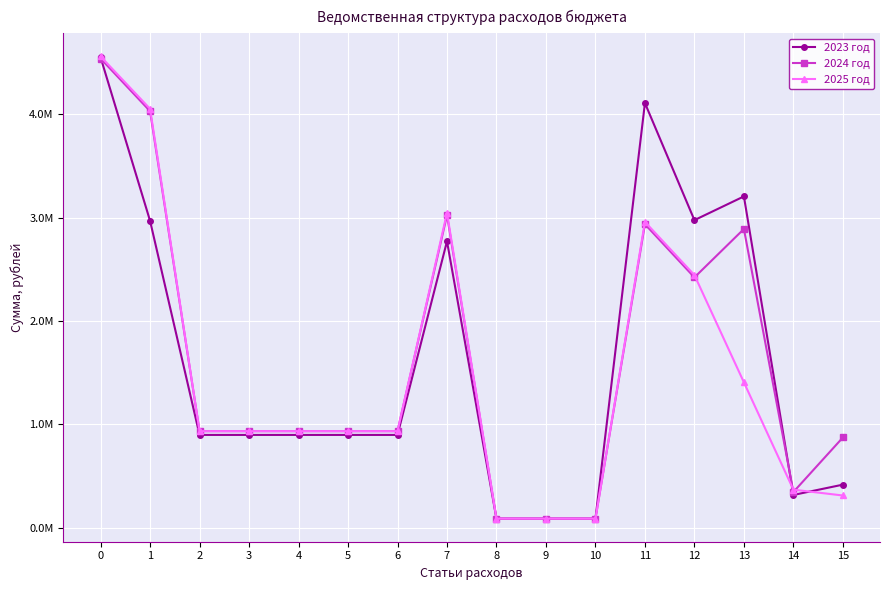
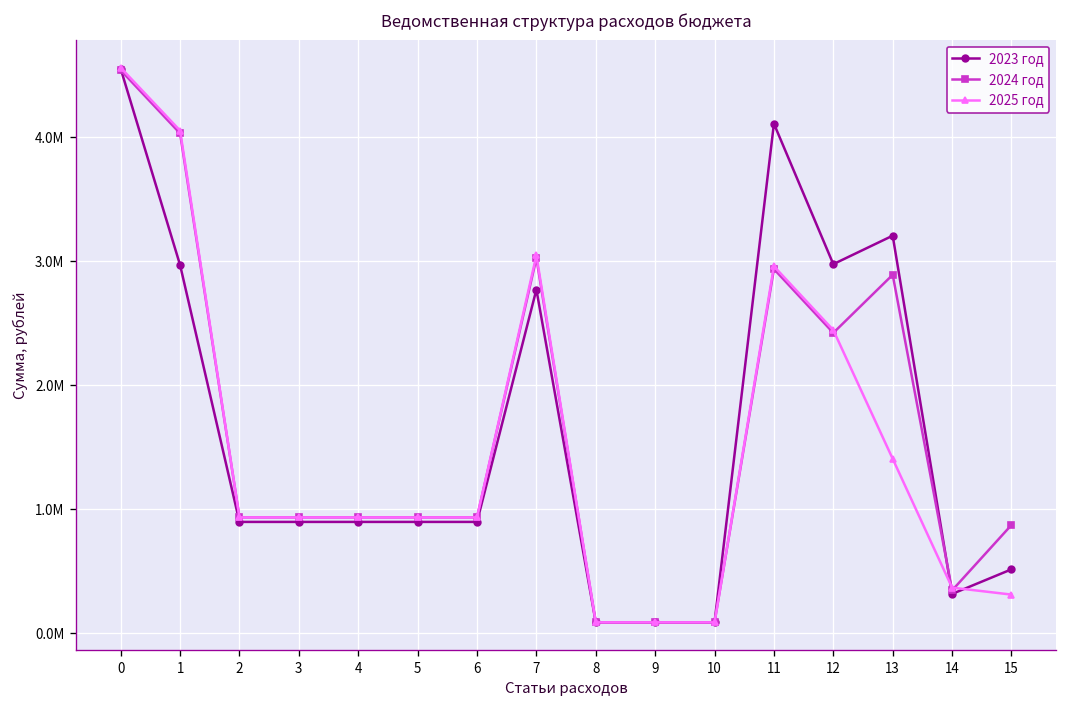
2023 год, 15: 420000 -> 520000
